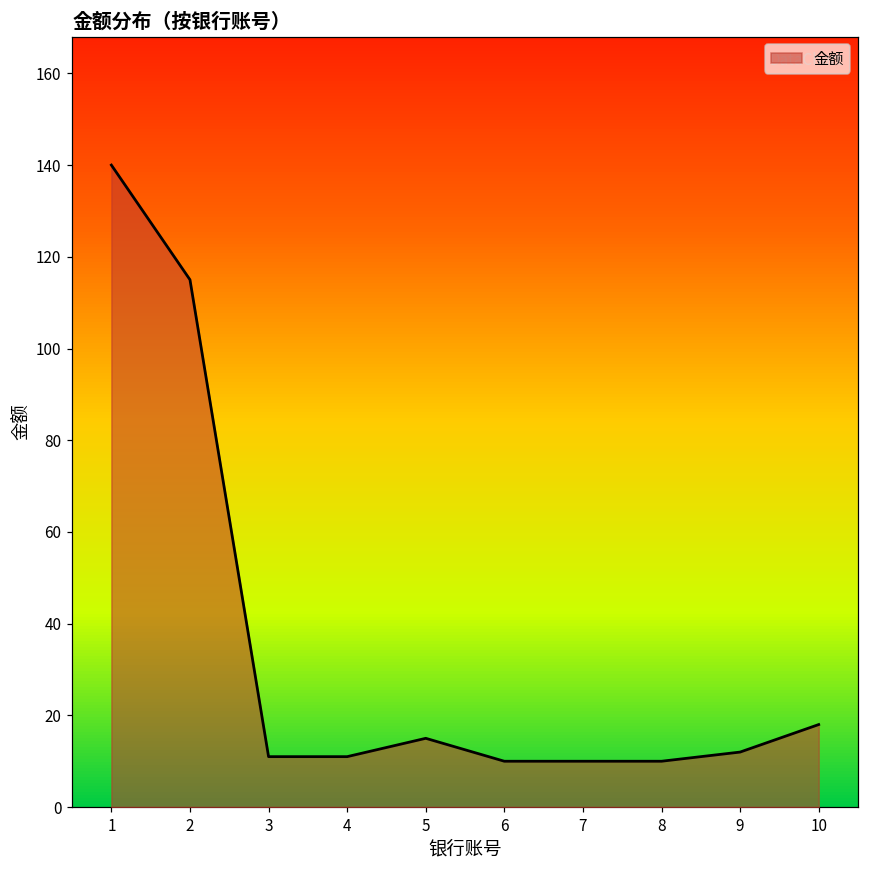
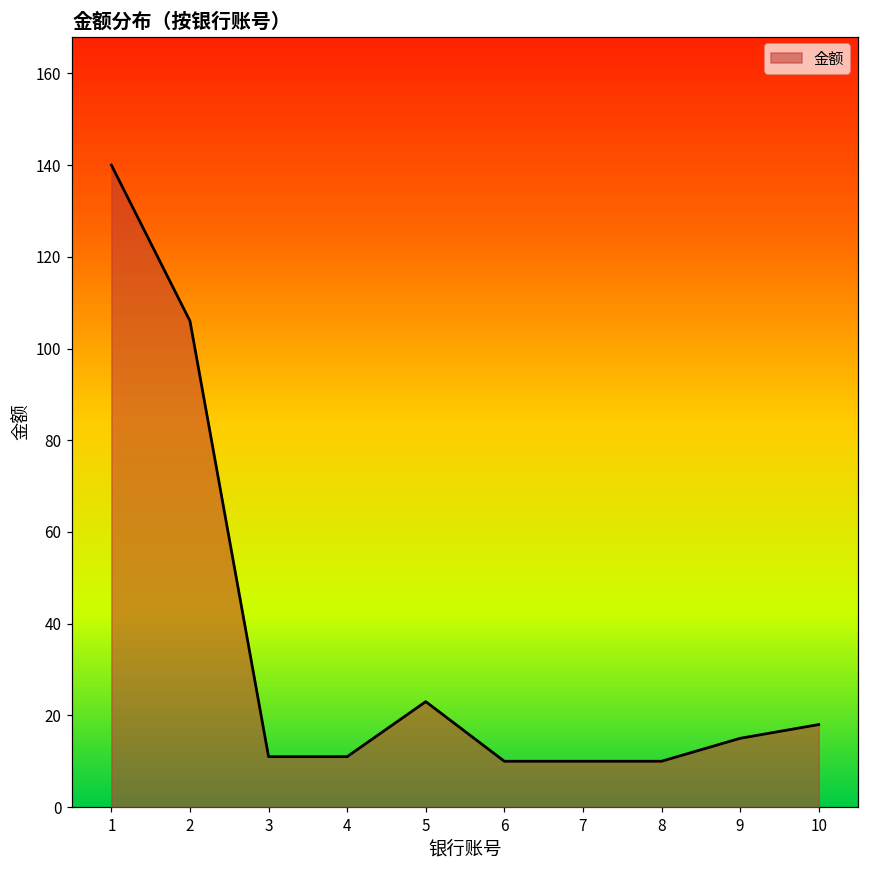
2: 115 -> 106
5: 15 -> 23
9: 12 -> 15
